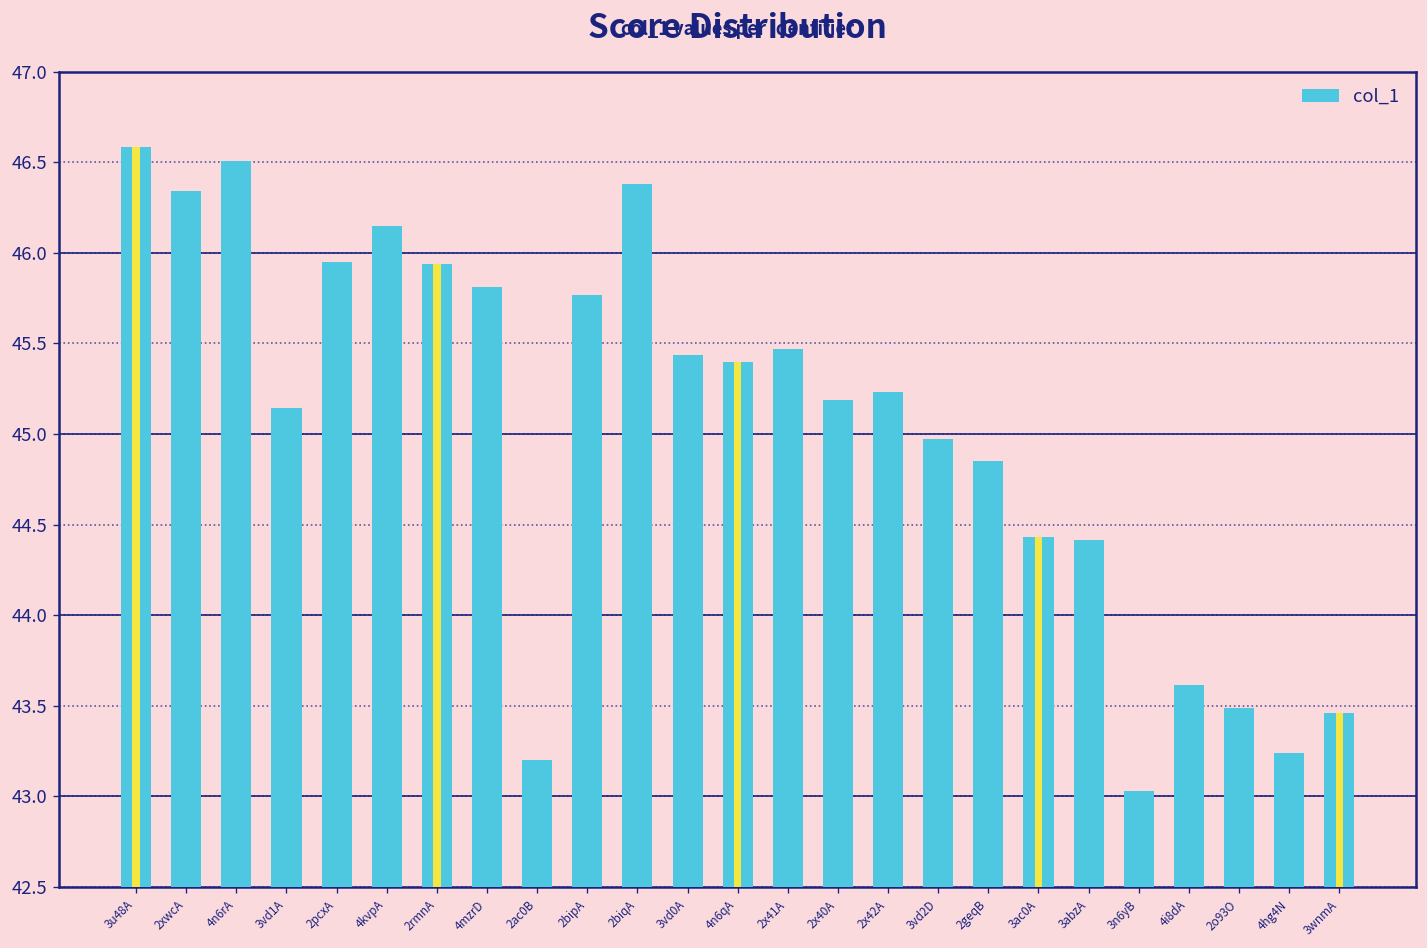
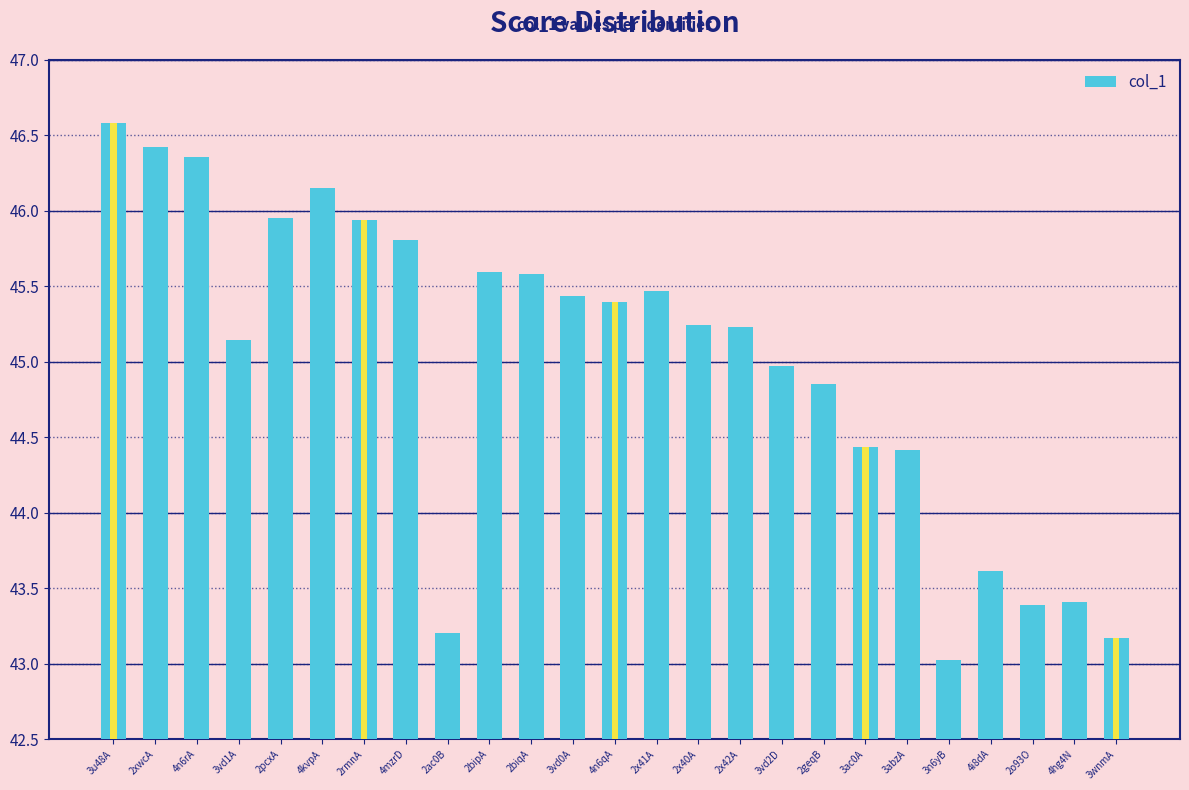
col_1, 2xwcA: 46.34 -> 46.43
col_1, 4n6rA: 46.51 -> 46.35
col_1, 2bipA: 45.77 -> 45.60
col_1, 2biqA: 46.38 -> 45.58
col_1, 2x40A: 45.19 -> 45.24
col_1, 2o93O: 43.49 -> 43.39
col_1, 4hg4N: 43.24 -> 43.41
col_1, 3wnmA: 43.46 -> 43.17
